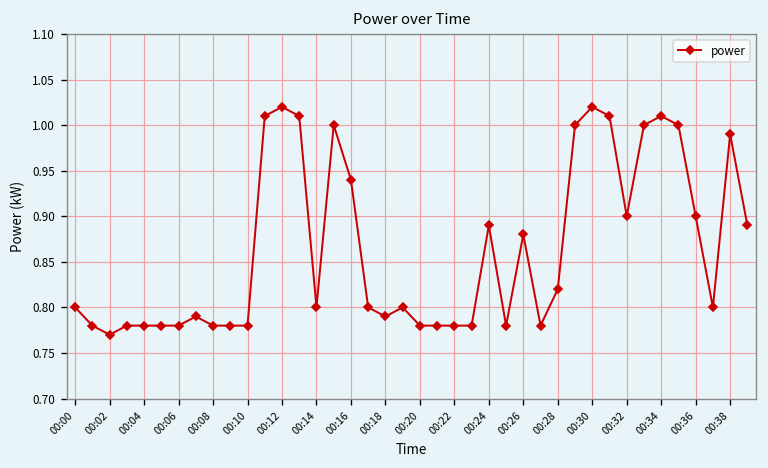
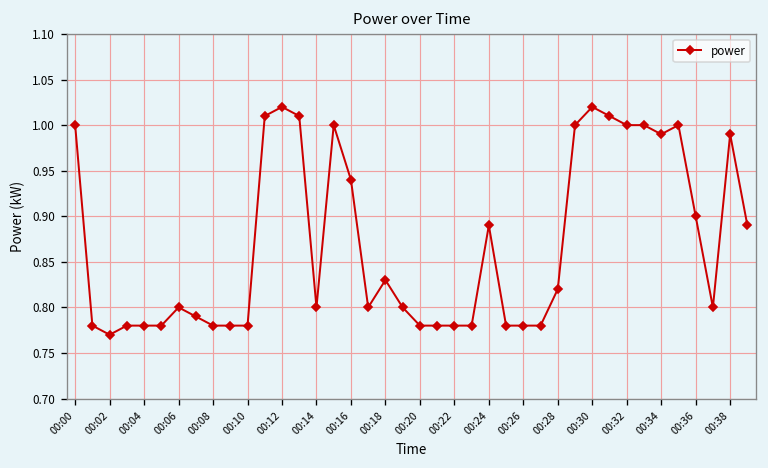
00:00: 0.8 -> 1.0
00:06: 0.78 -> 0.80
00:18: 0.79 -> 0.83
00:26: 0.88 -> 0.78
00:32: 0.9 -> 1.0
00:34: 1.01 -> 0.99
